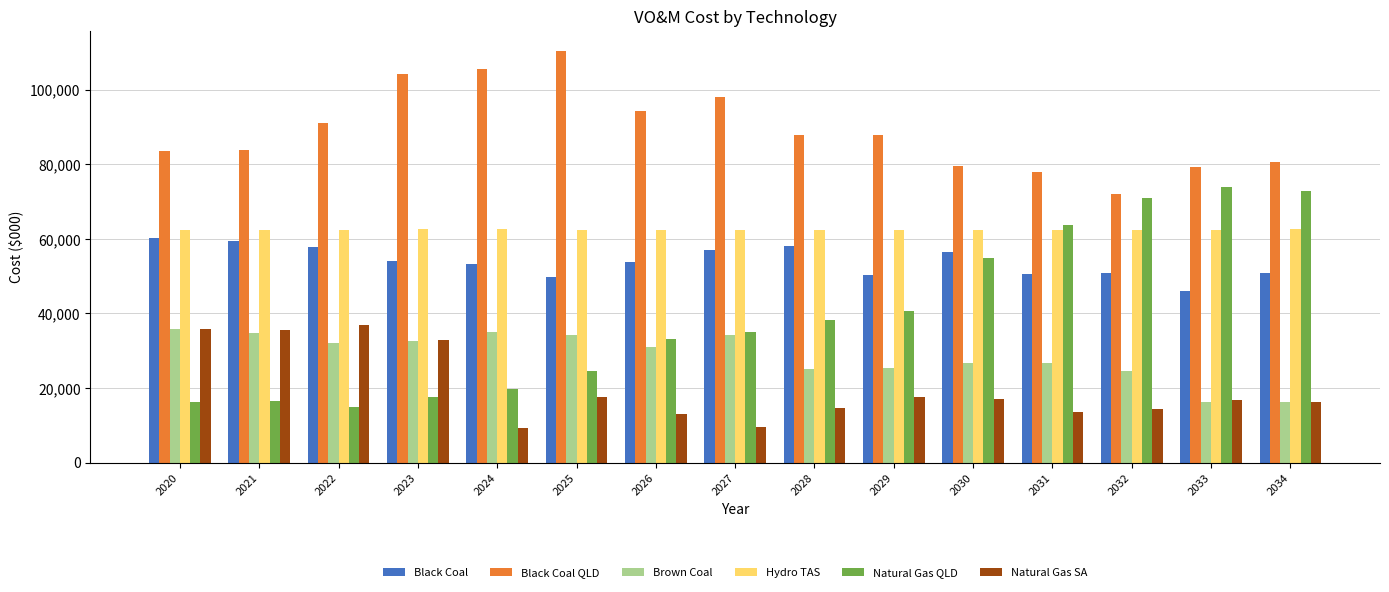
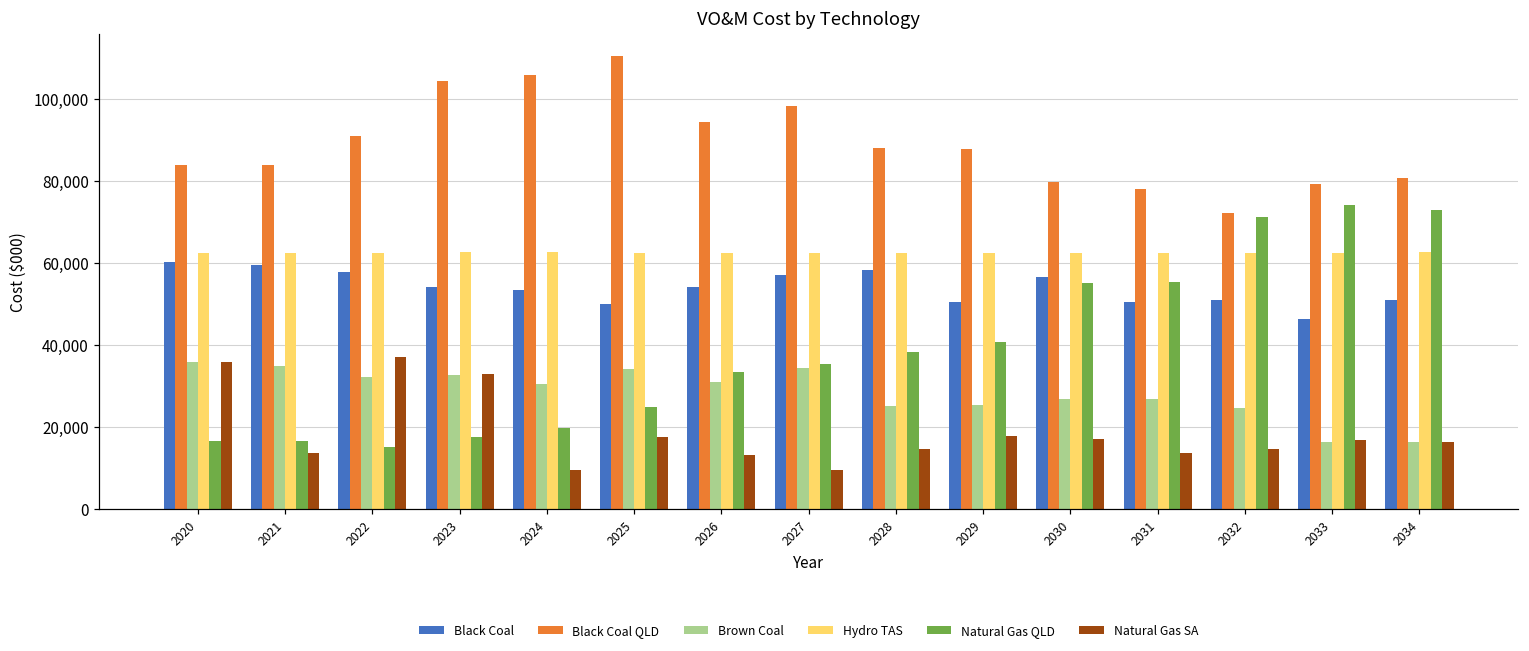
Natural Gas SA, 2021: 35,000 -> 14,000
Brown Coal, 2024: 35,000 -> 30,000
Natural Gas QLD, 2031: 64,000 -> 55,000
